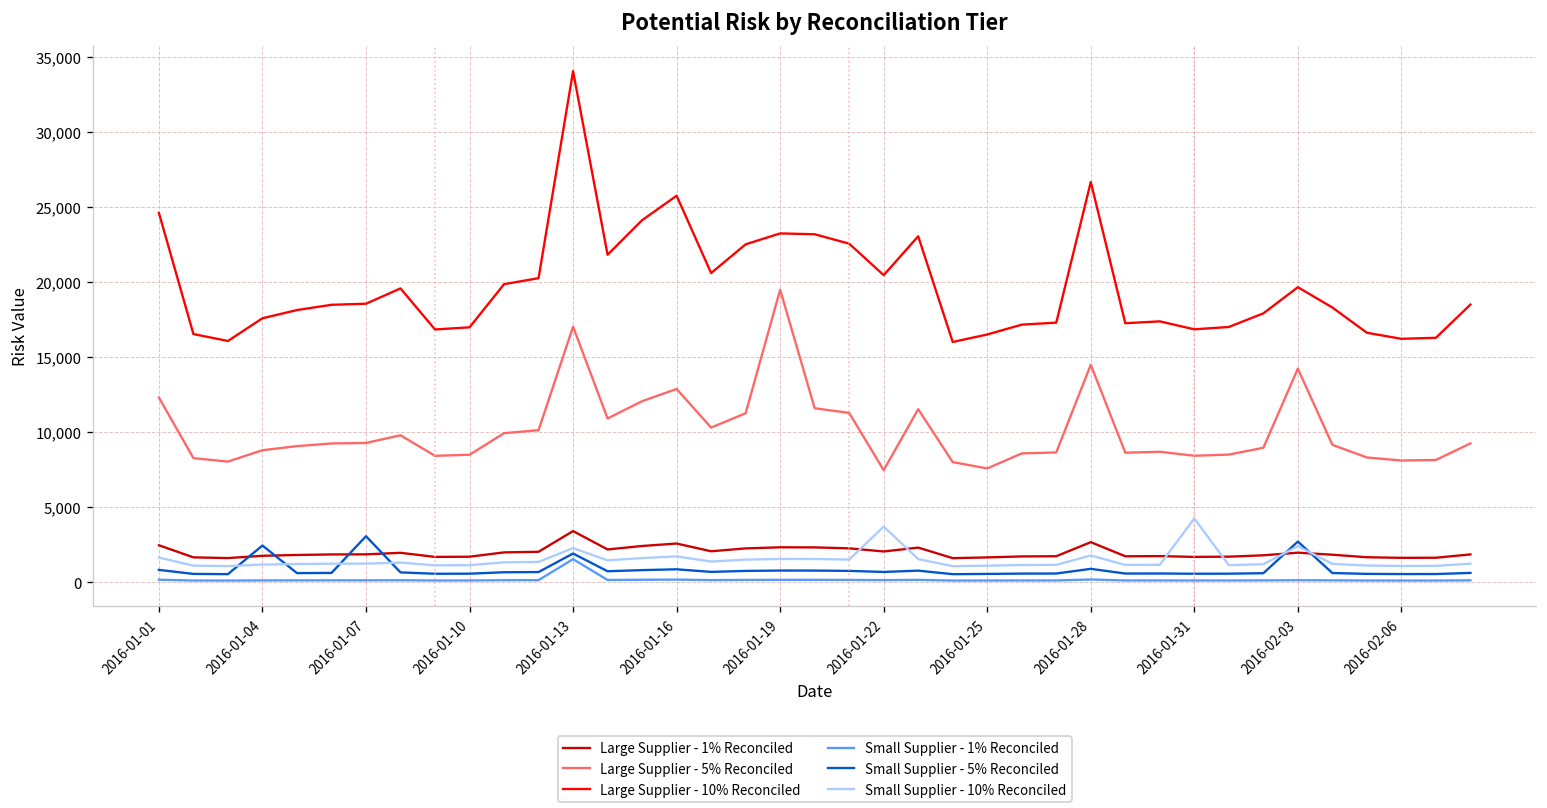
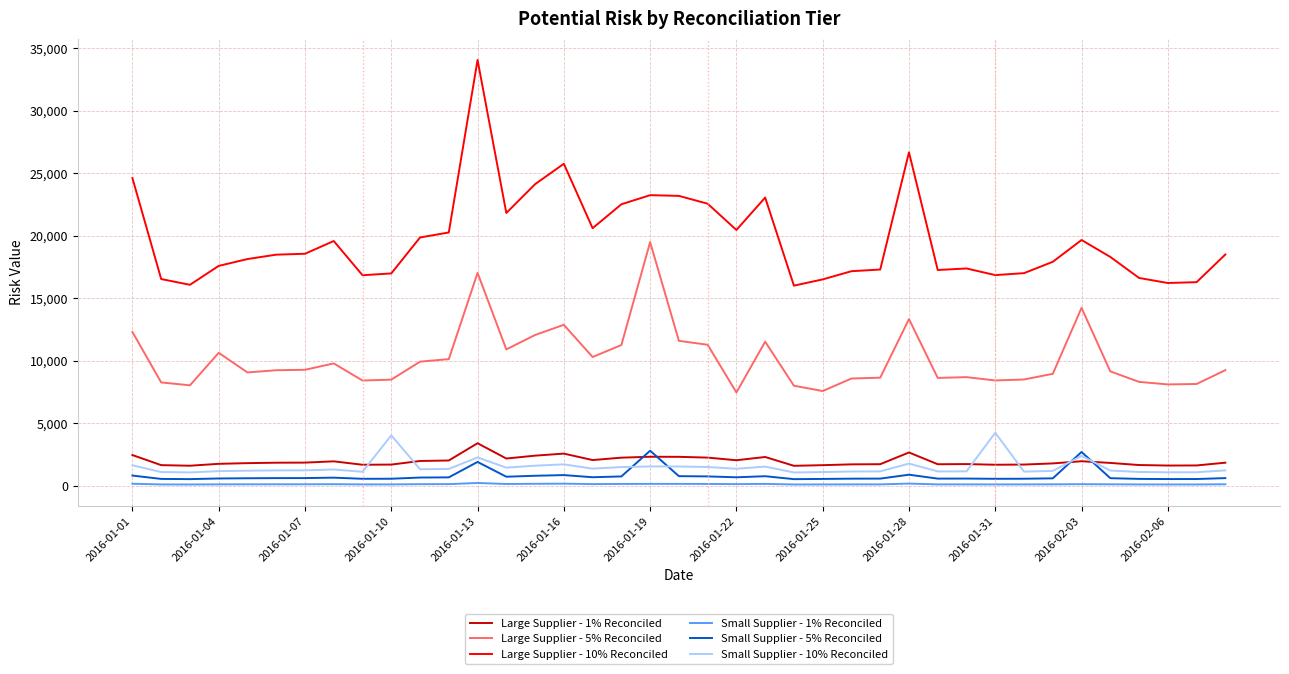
Large Supplier - 5% Reconciled, 2016-01-04: 8,800 -> 10,600
Small Supplier - 5% Reconciled, 2016-01-04: 2,400 -> 600
Small Supplier - 5% Reconciled, 2016-01-07: 3,100 -> 600
Small Supplier - 10% Reconciled, 2016-01-10: 1,100 -> 4,000
Small Supplier - 1% Reconciled, 2016-01-13: 1,500 -> 200
Small Supplier - 5% Reconciled, 2016-01-19: 800 -> 2,800
Small Supplier - 10% Reconciled, 2016-01-22: 3,700 -> 1,400
Large Supplier - 5% Reconciled, 2016-01-28: 14,500 -> 13,300
